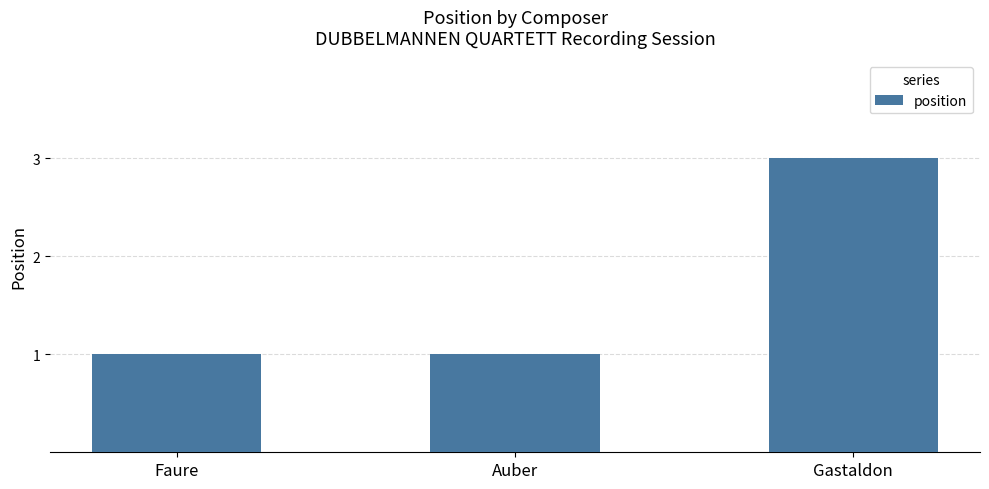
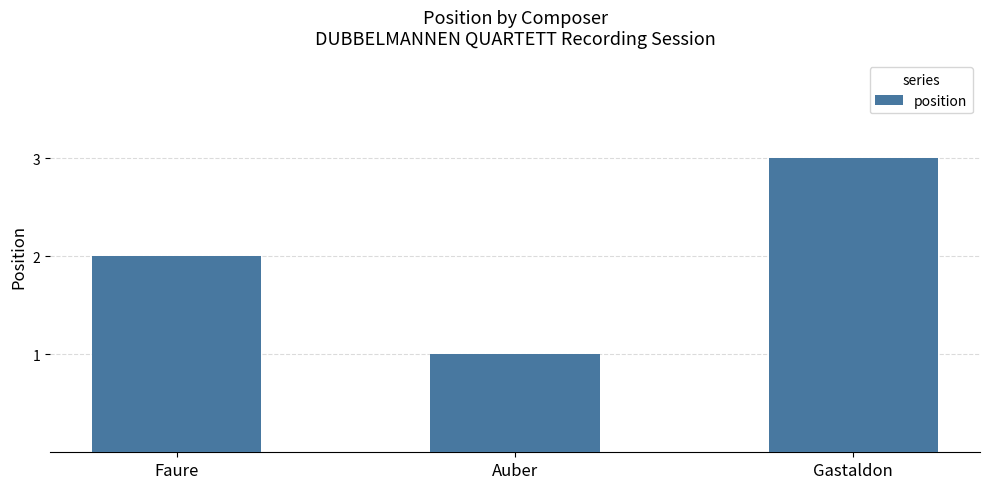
Faure: 1 -> 2
